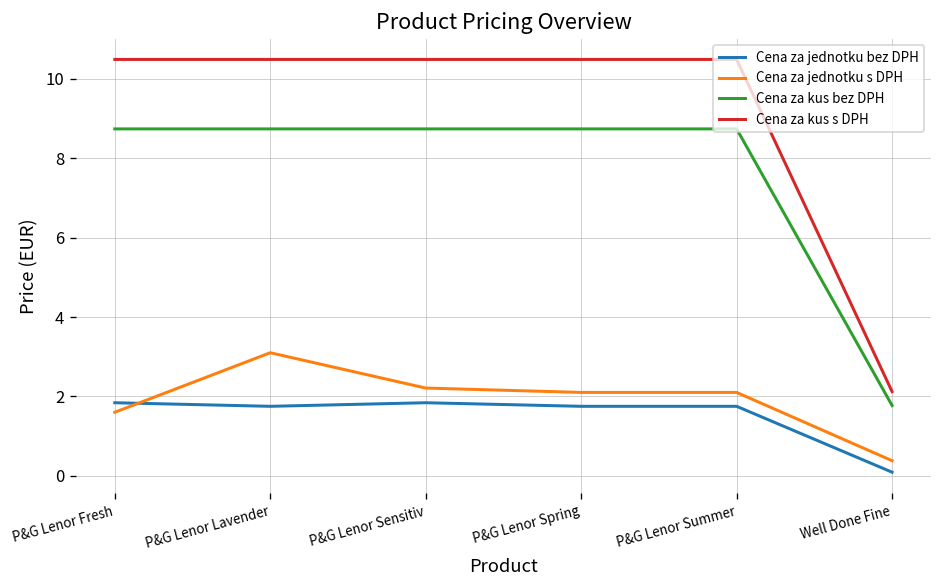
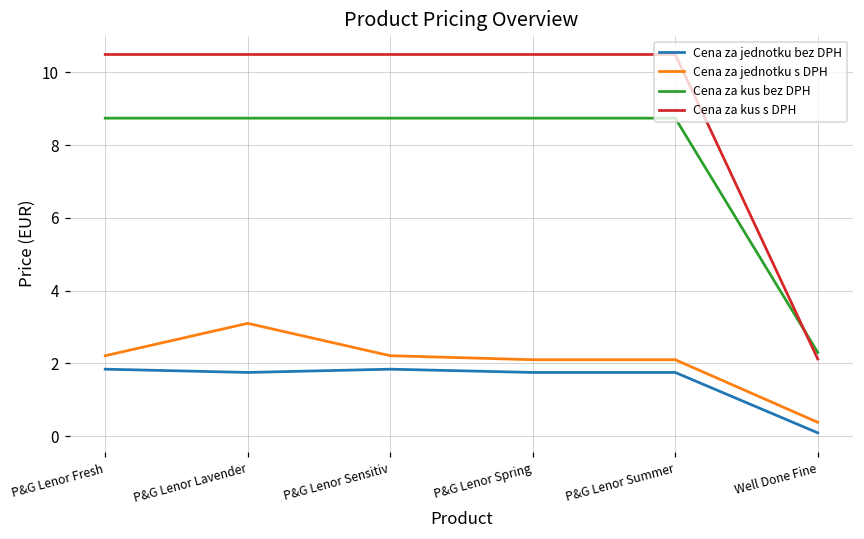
Cena za jednotku s DPH, P&G Lenor Fresh: 1.6 -> 2.2
Cena za kus bez DPH, Well Done Fine: 1.8 -> 2.3
